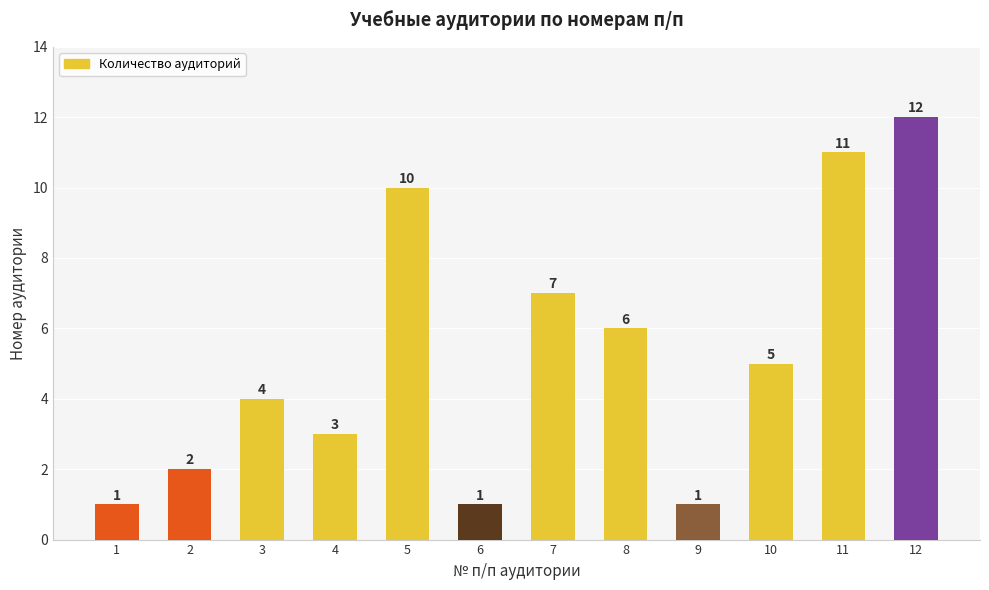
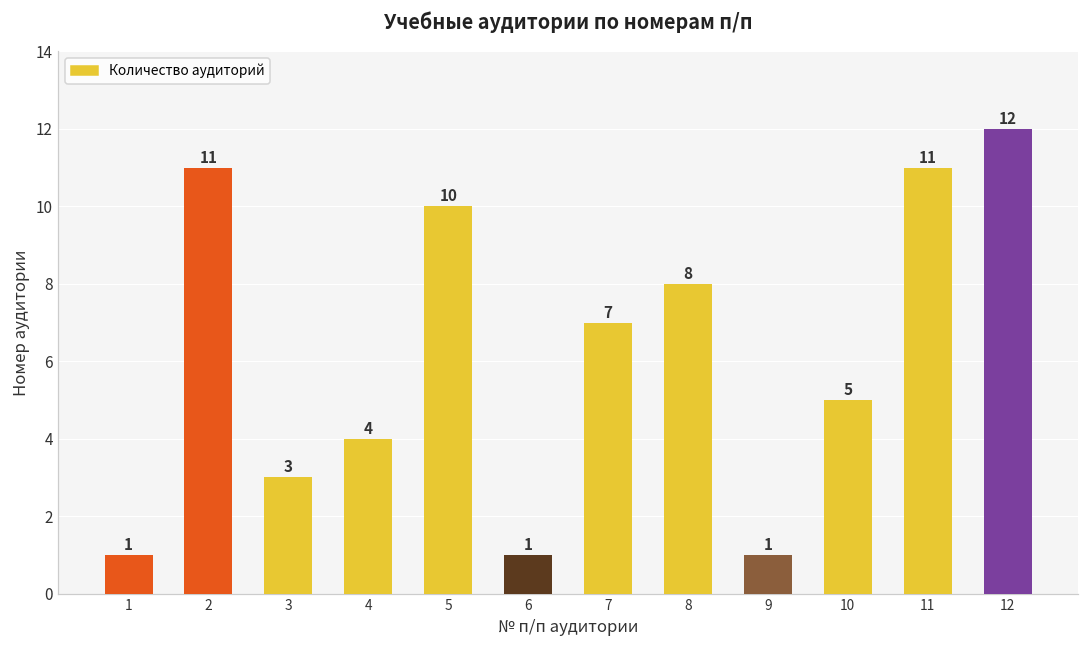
2: 2 -> 11
3: 4 -> 3
4: 3 -> 4
8: 6 -> 8
